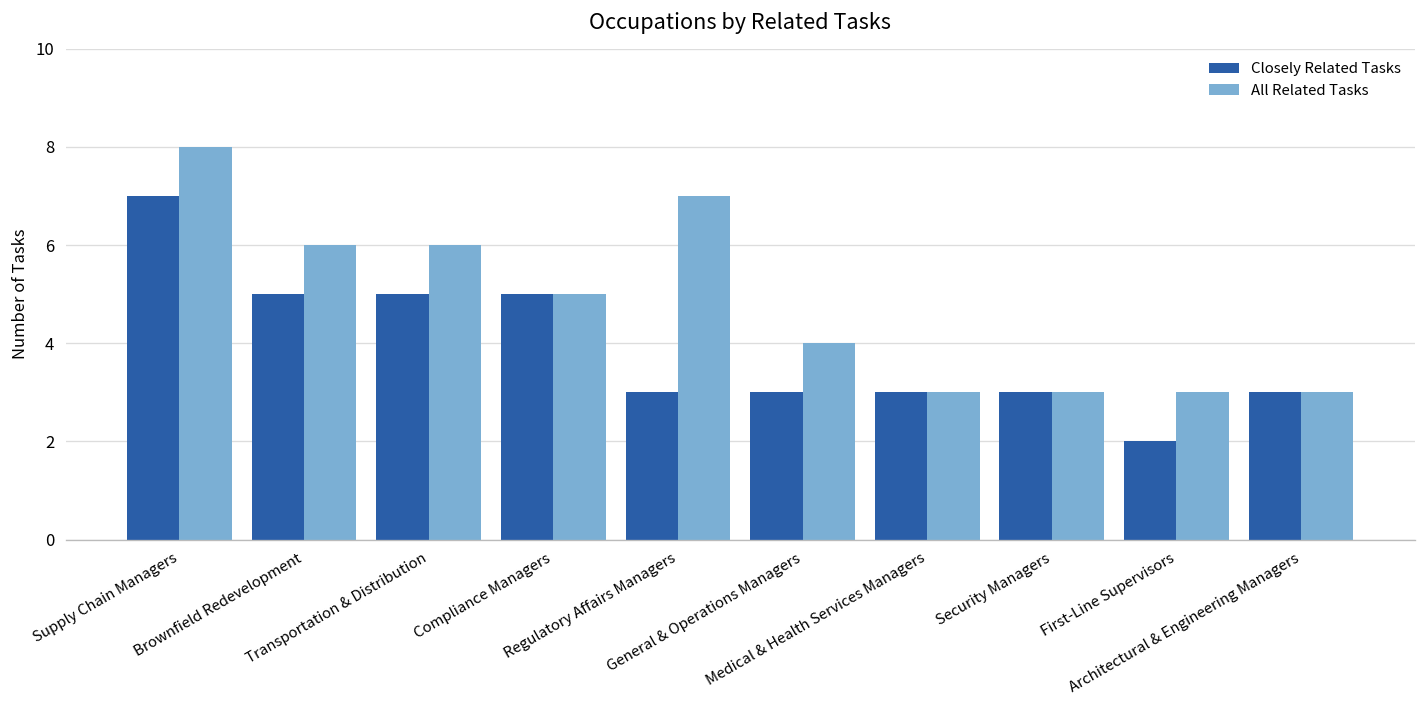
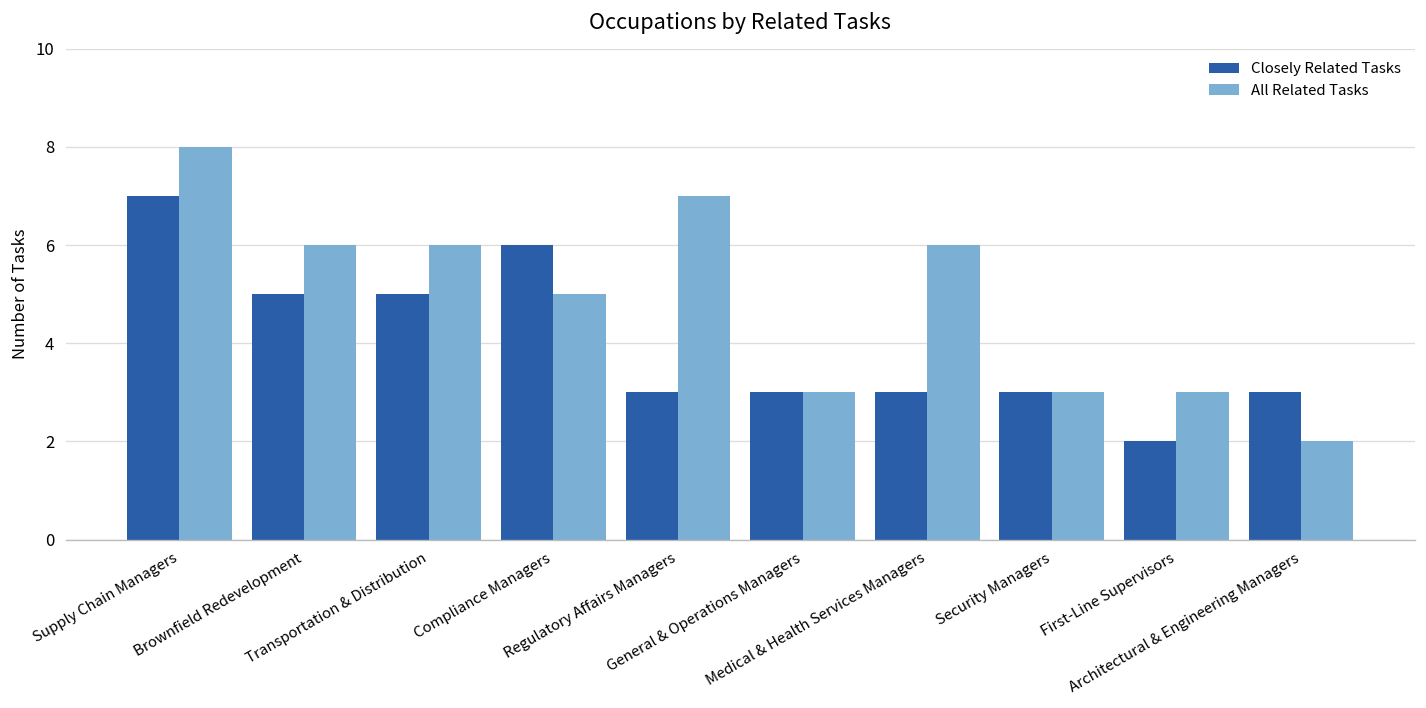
Closely Related Tasks, Compliance Managers: 5 -> 6
All Related Tasks, General & Operations Managers: 4 -> 3
All Related Tasks, Medical & Health Services Managers: 3 -> 6
All Related Tasks, Architectural & Engineering Managers: 3 -> 2
